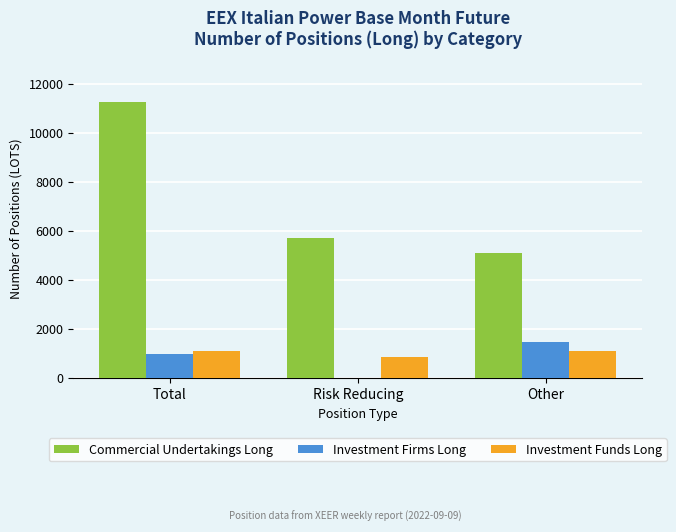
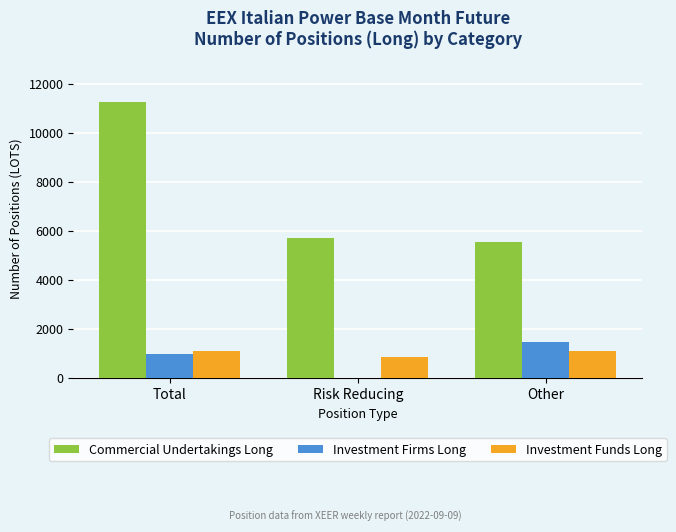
Commercial Undertakings Long, Other: 5100 -> 5500
